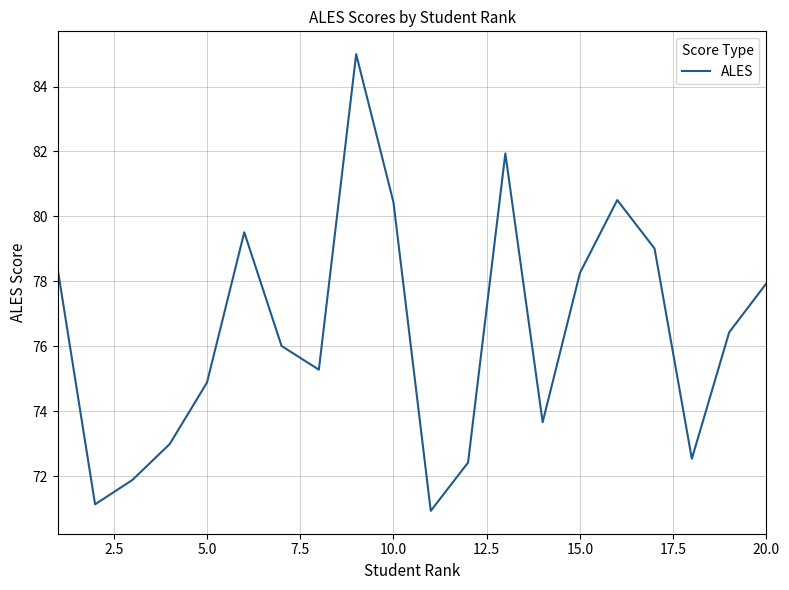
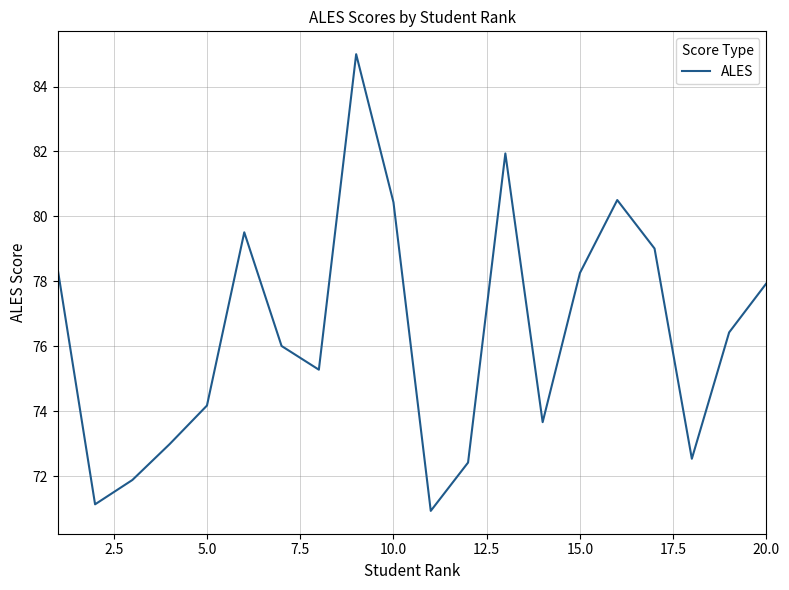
5.0: 74.9 -> 74.2
